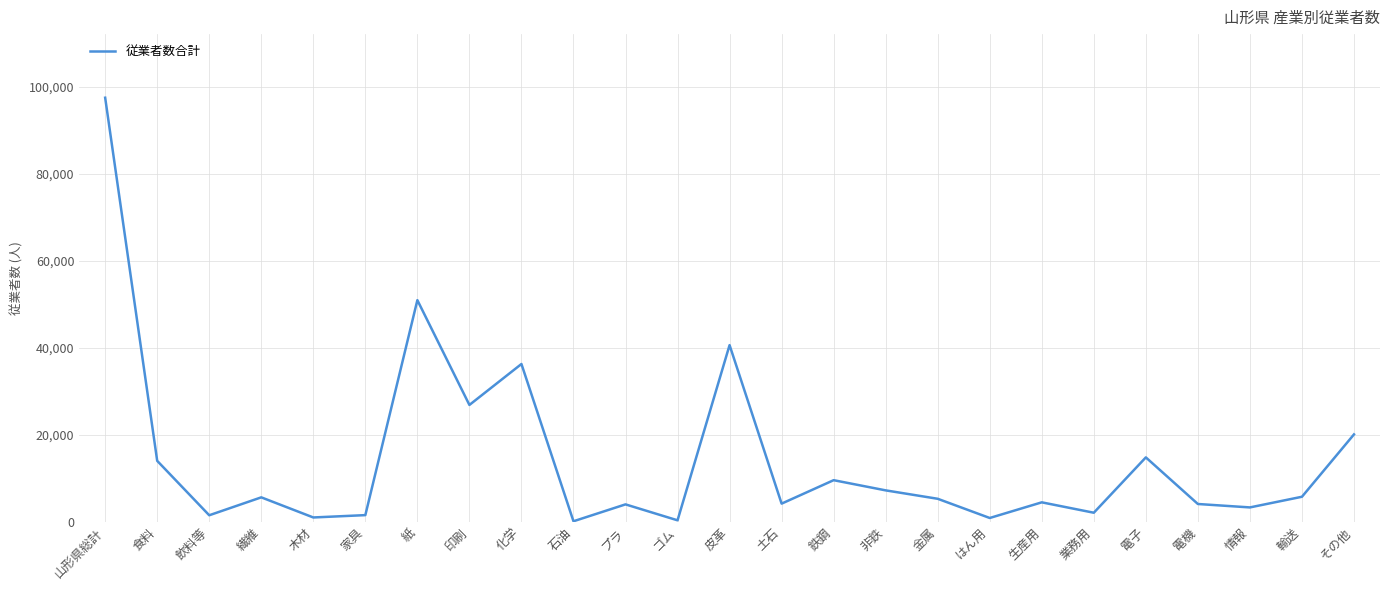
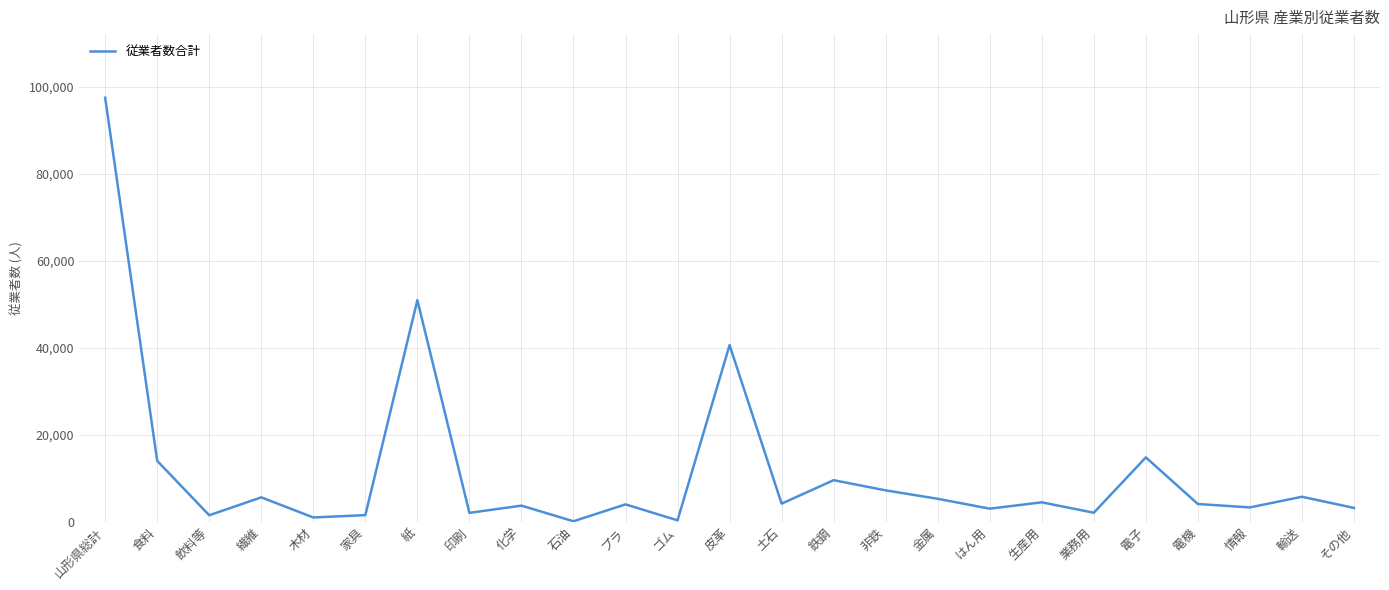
印刷: 27,000 -> 2,000
化学: 36,000 -> 4,000
はん用: 1,000 -> 3,000
その他: 20,000 -> 3,000
